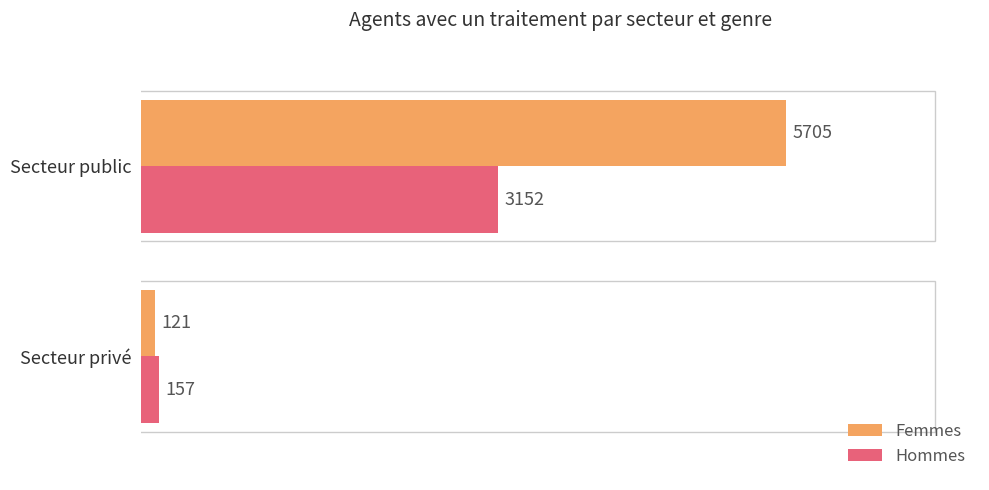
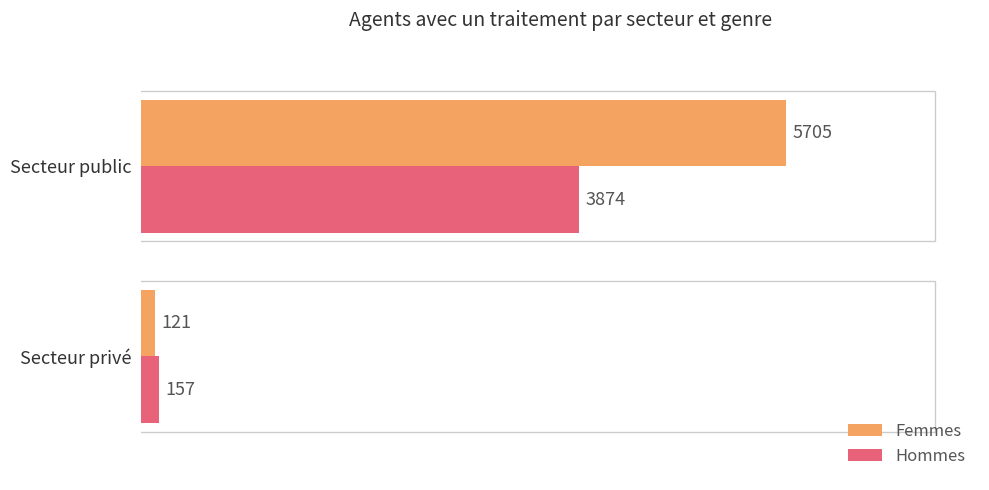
Hommes, Secteur public: 3152 -> 3874
